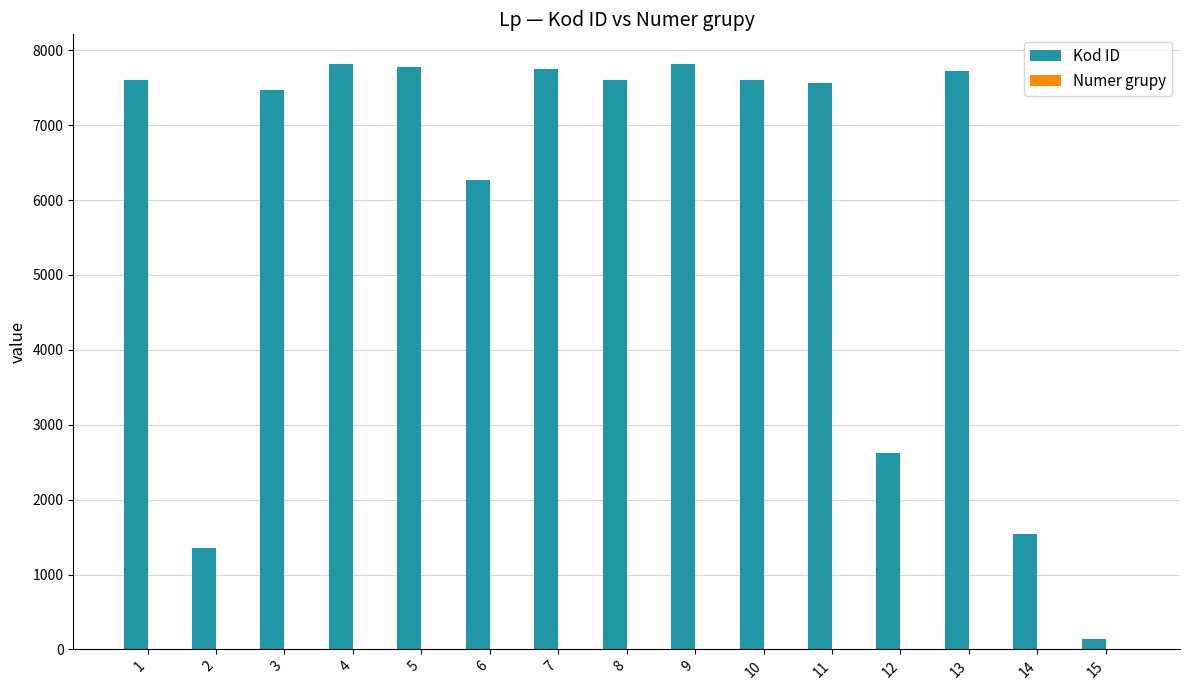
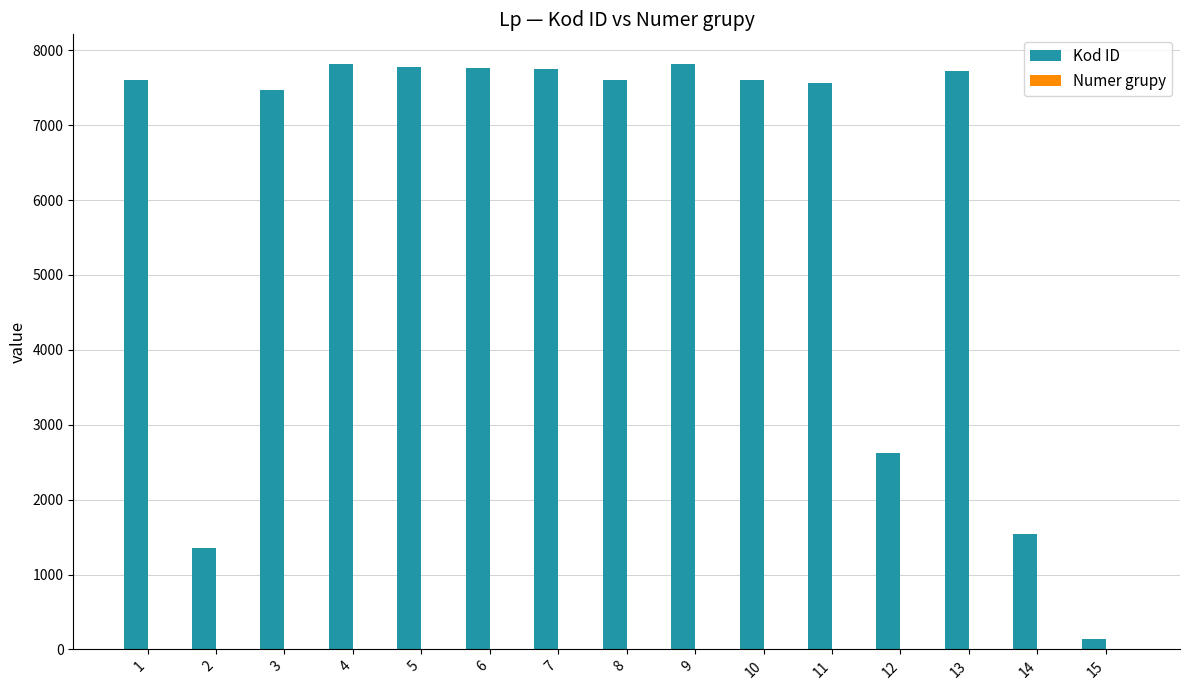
Kod ID, 6: 6300 -> 7800
